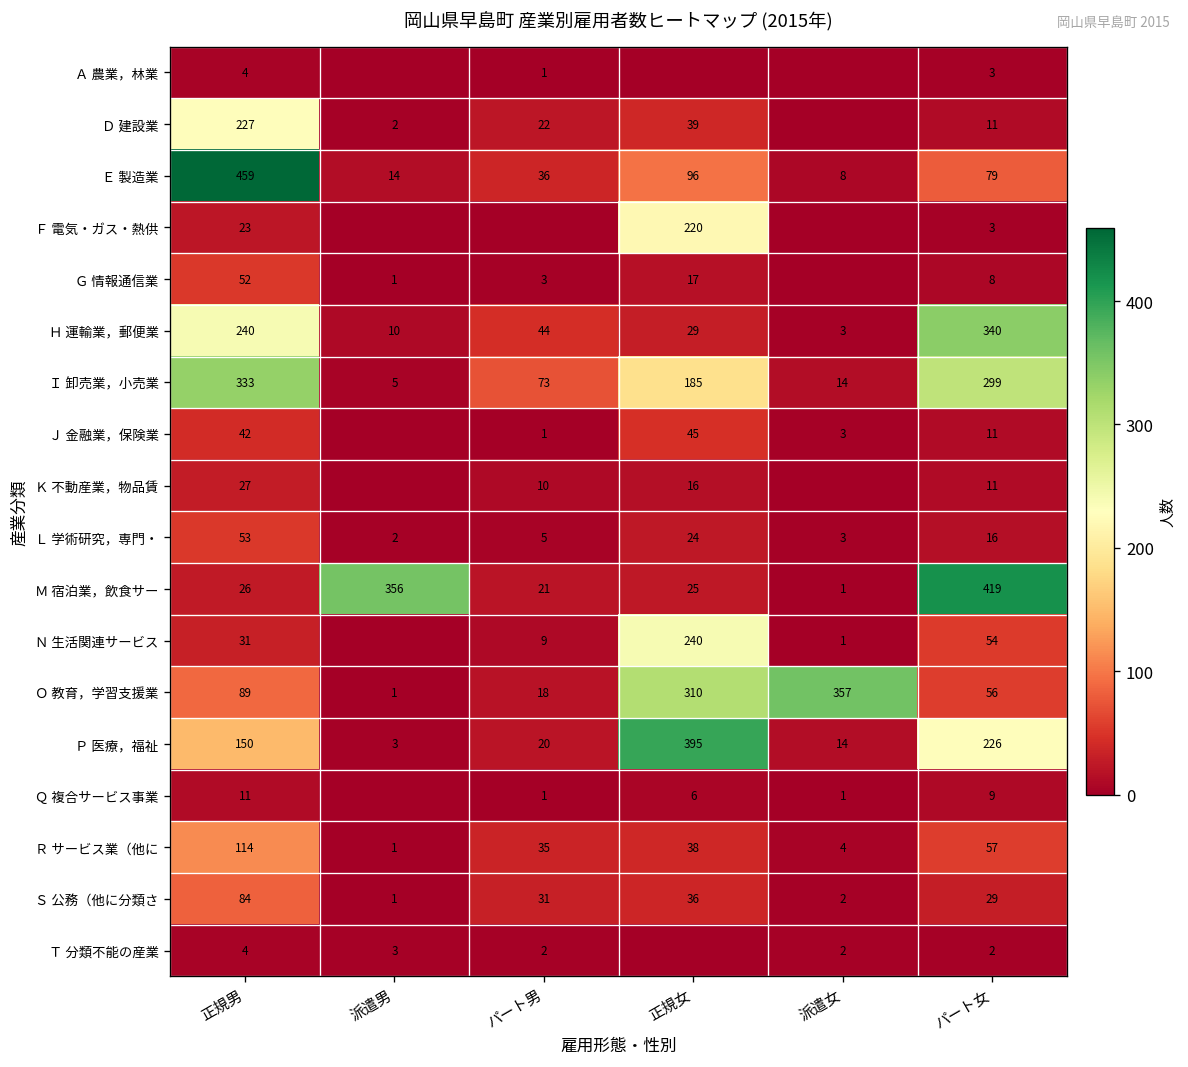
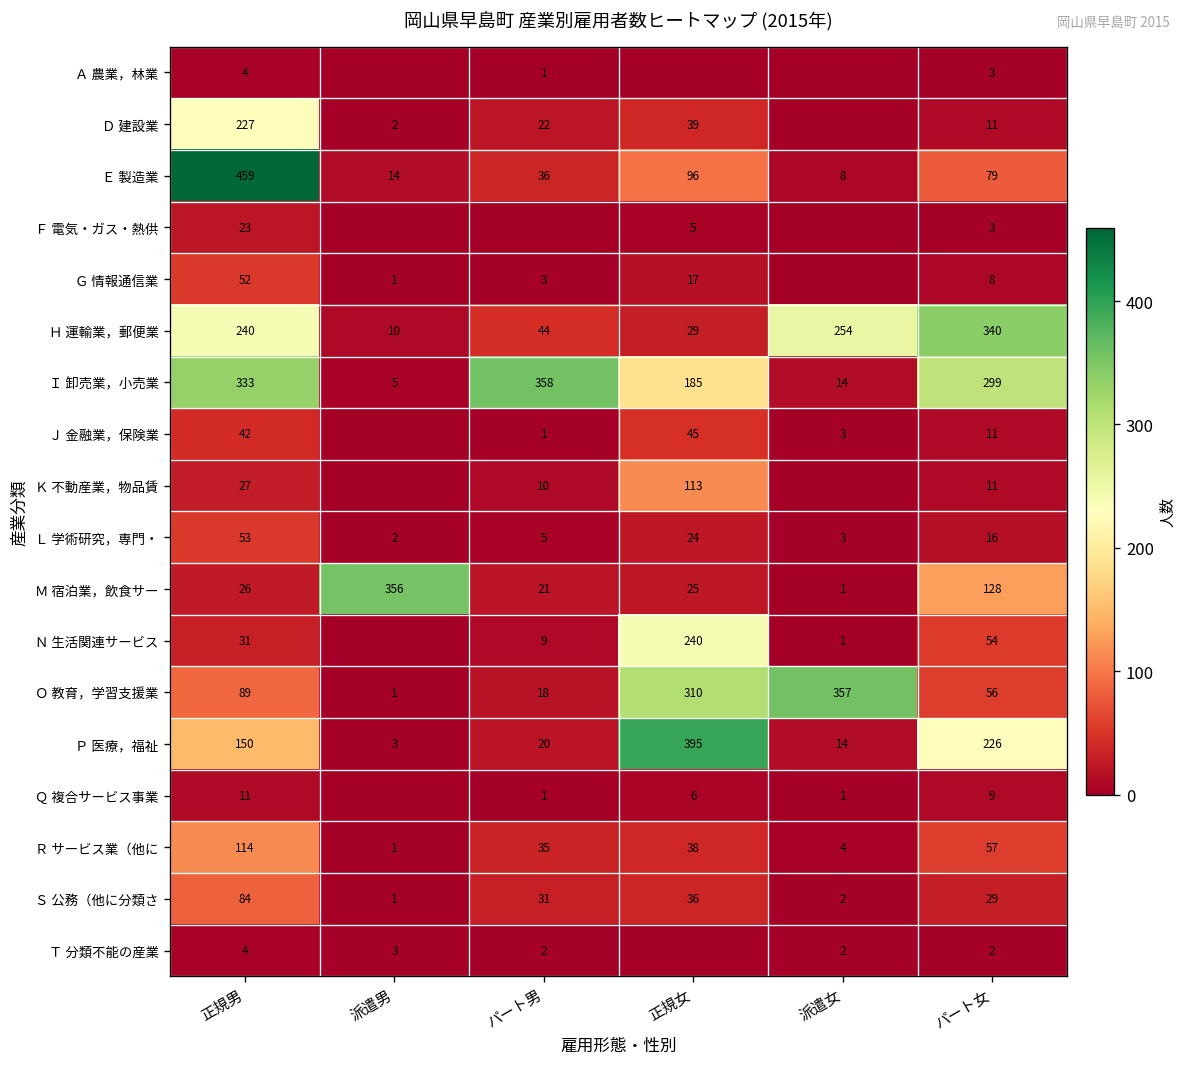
Ｆ 電気・ガス・熱供, 正規女: 220 -> 5
Ｈ 運輸業，郵便業, 派遣女: 3 -> 254
Ｉ 卸売業，小売業, パート男: 73 -> 358
Ｋ 不動産業，物品賃, 正規女: 16 -> 113
Ｍ 宿泊業，飲食サー, パート女: 419 -> 128
